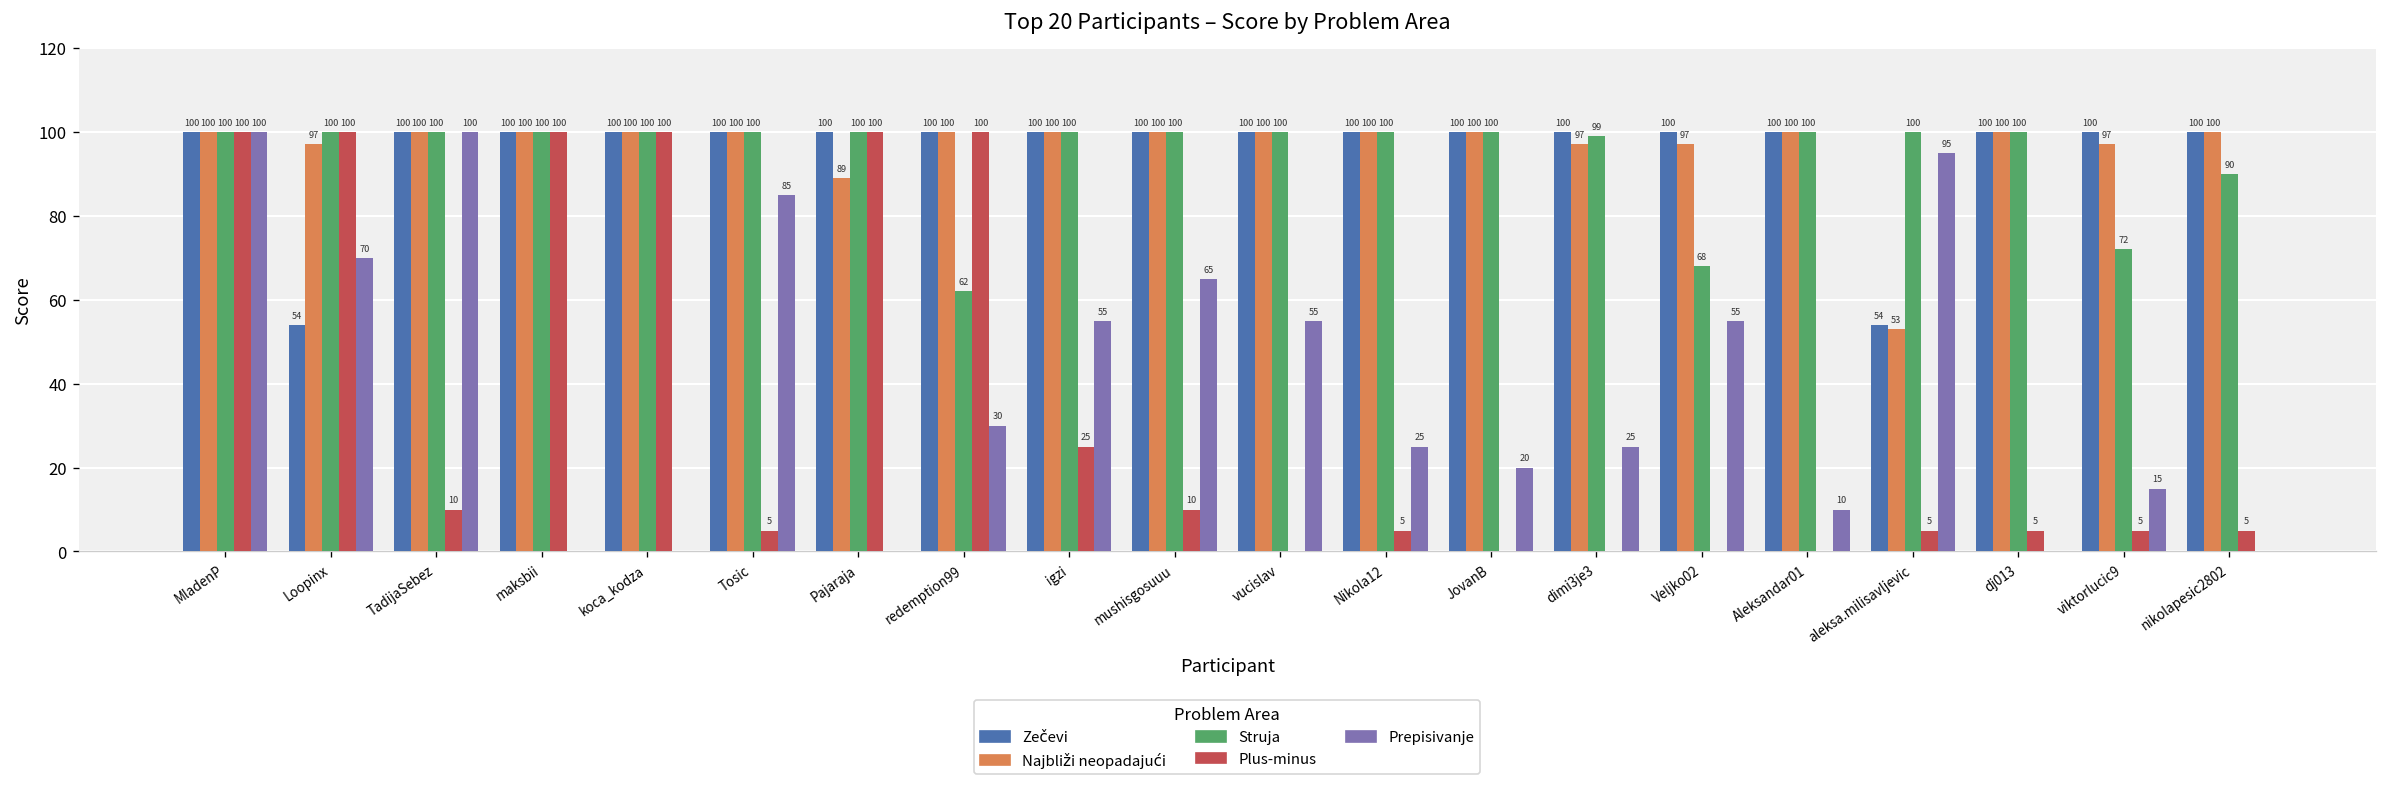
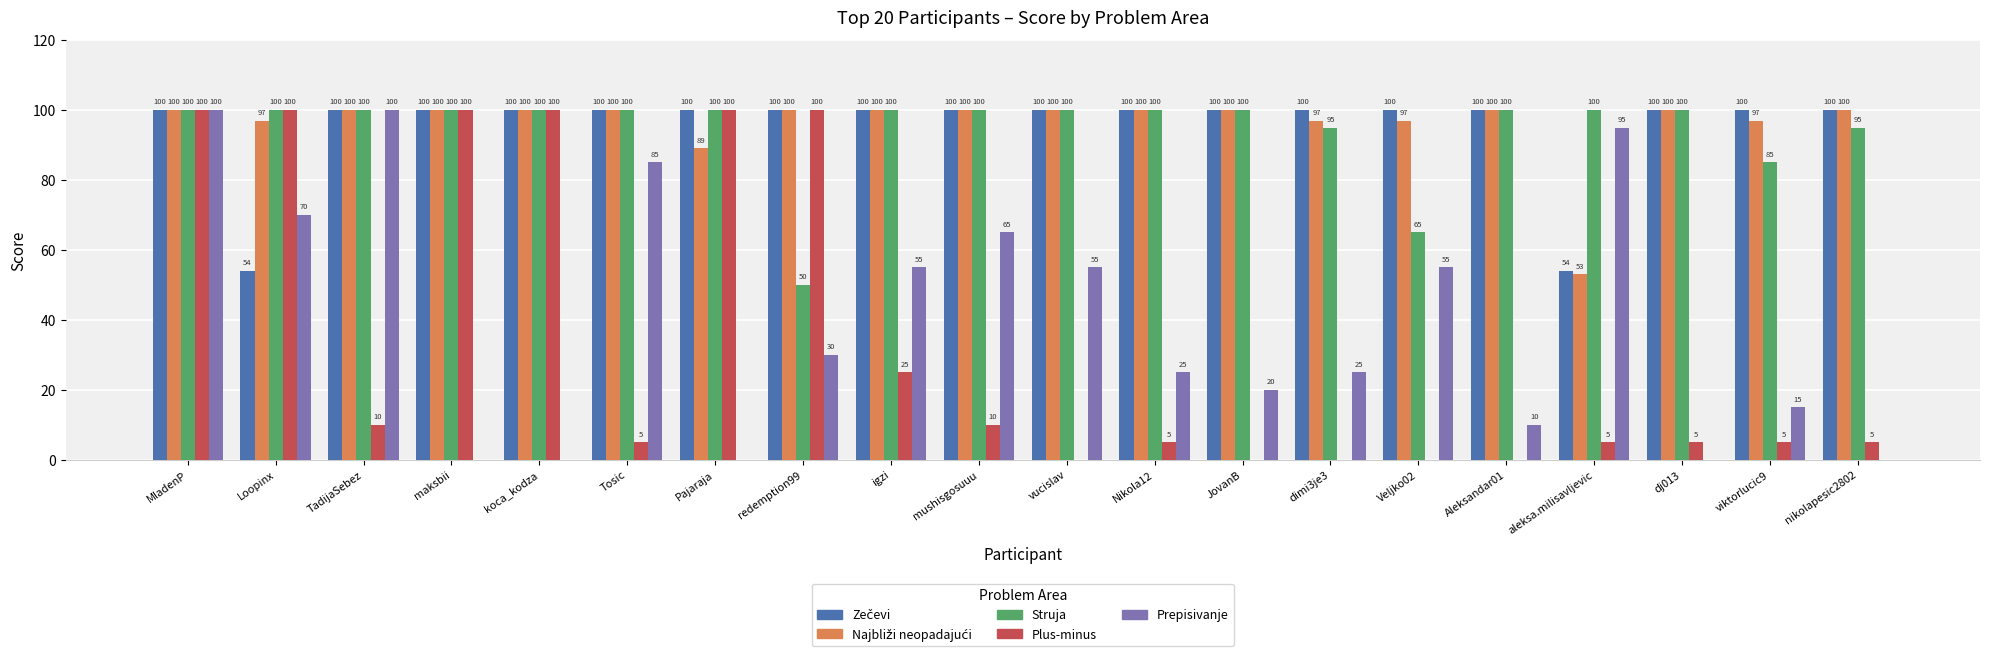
Struja, redemption99: 62 -> 50
Struja, dimi3je3: 99 -> 95
Struja, Veljko02: 68 -> 65
Struja, viktorlucic9: 72 -> 85
Struja, nikolapesic2802: 90 -> 95
